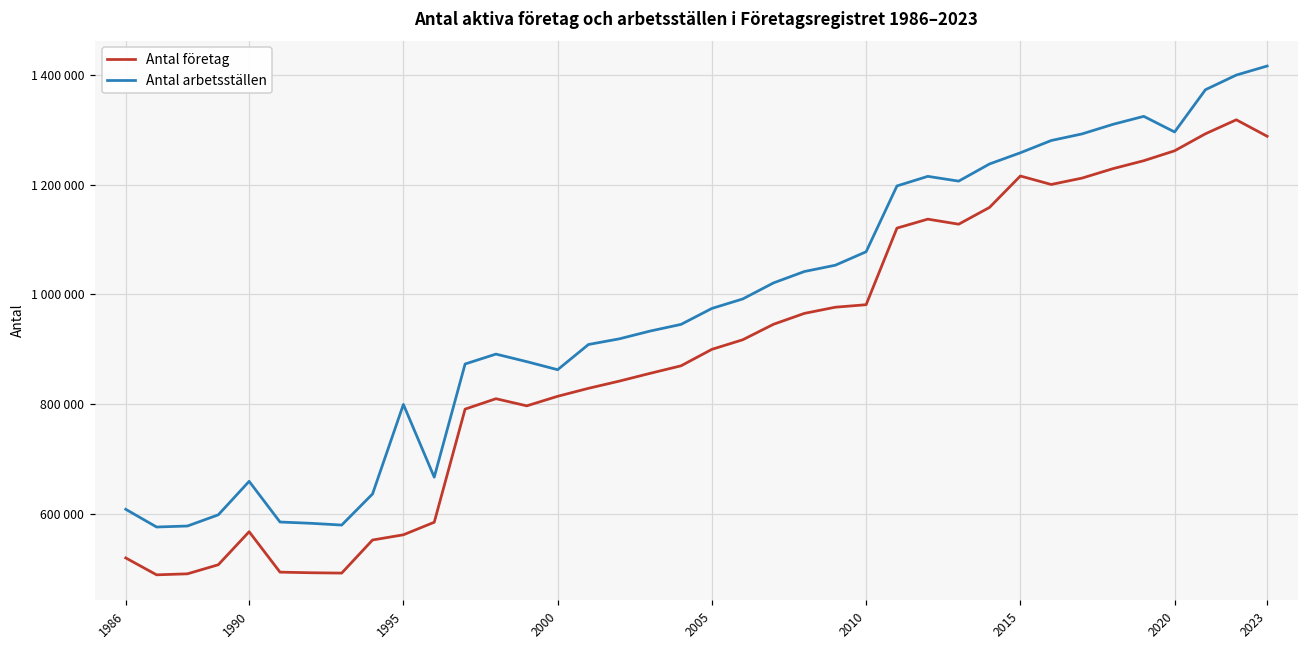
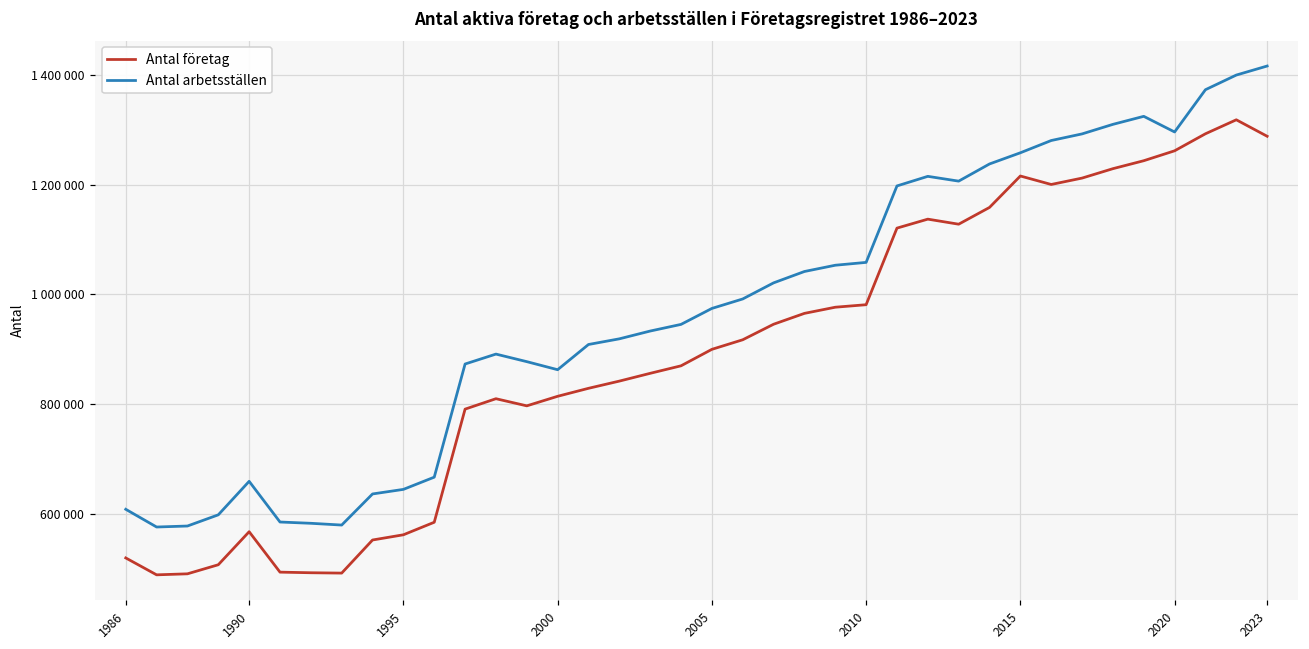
Antal arbetsställen, 1995: 800000 -> 650000
Antal arbetsställen, 2010: 1080000 -> 1060000
